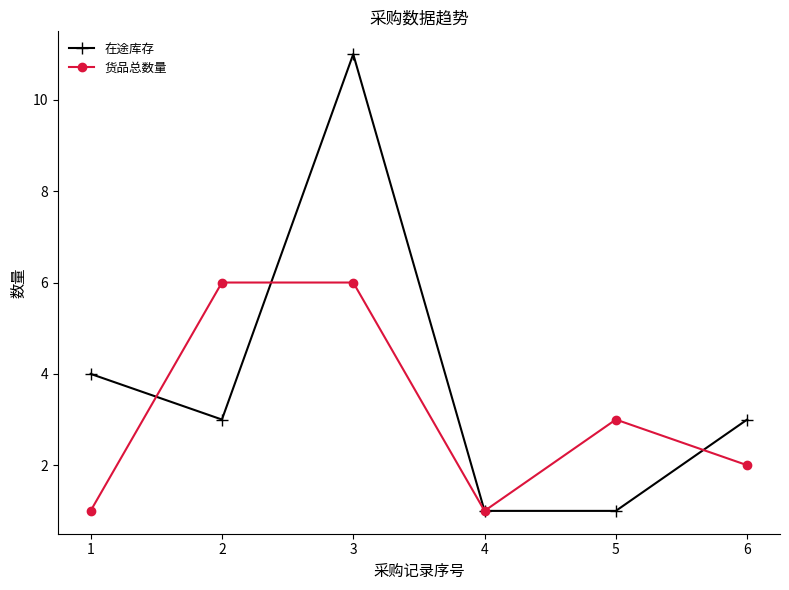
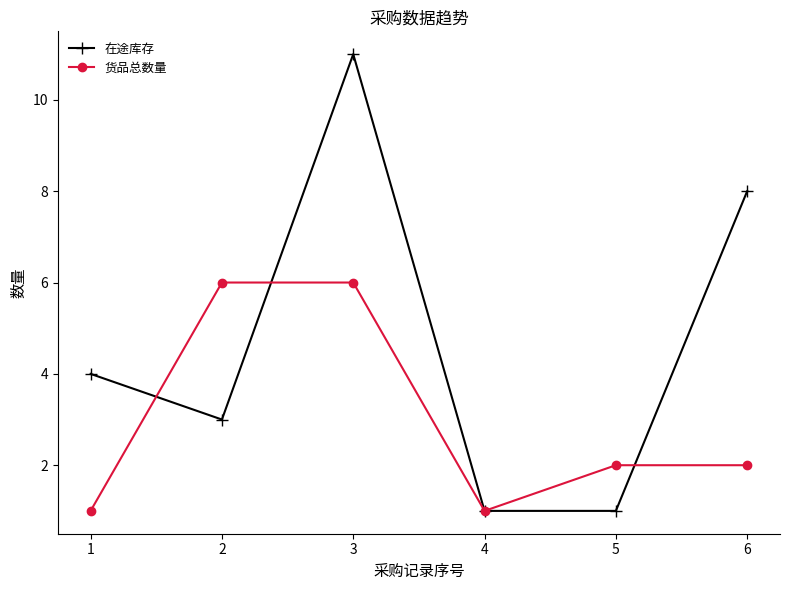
货品总数量, 5: 3 -> 2
在途库存, 6: 3 -> 8
